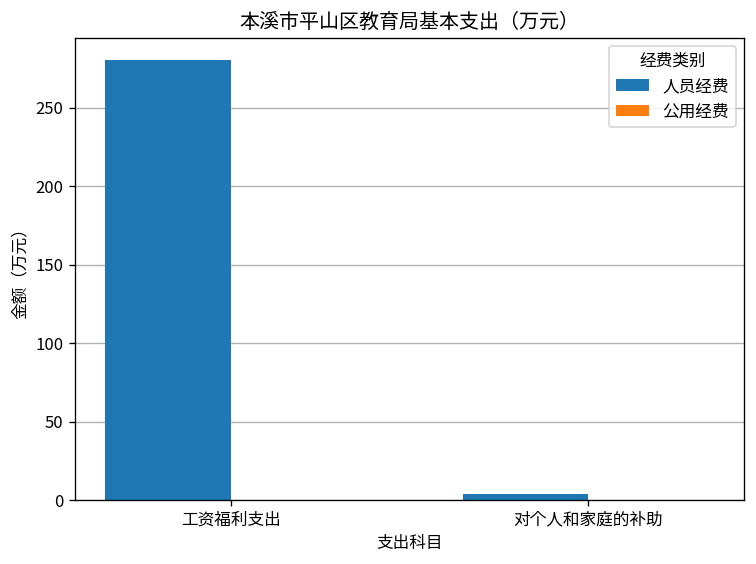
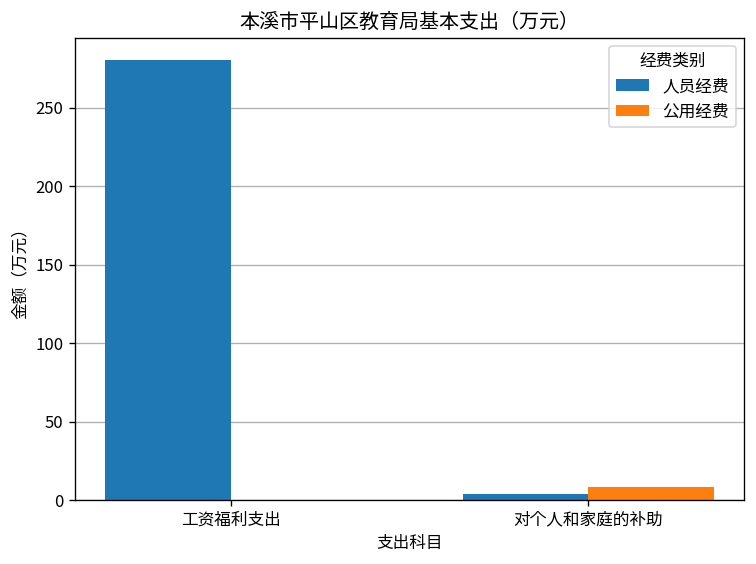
公用经费, 对个人和家庭的补助: 0 -> 8
